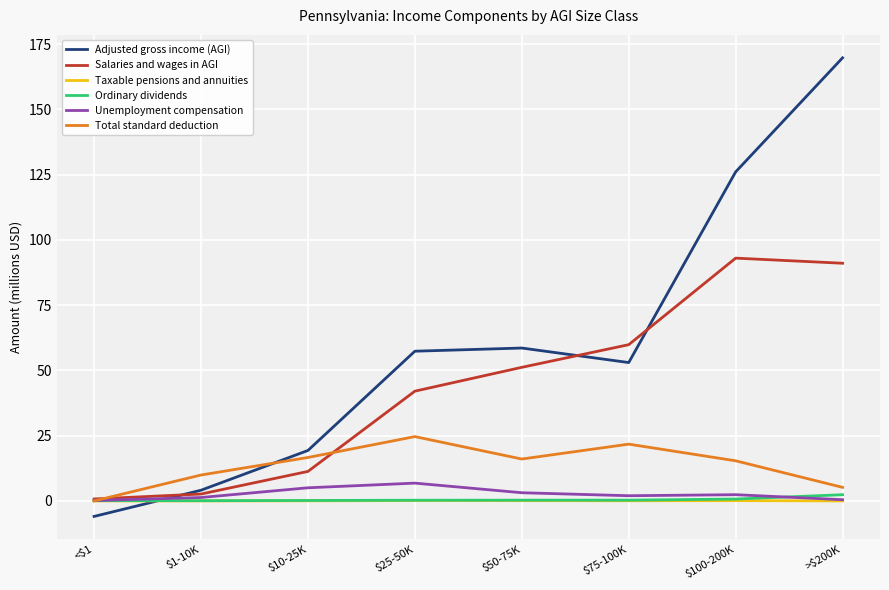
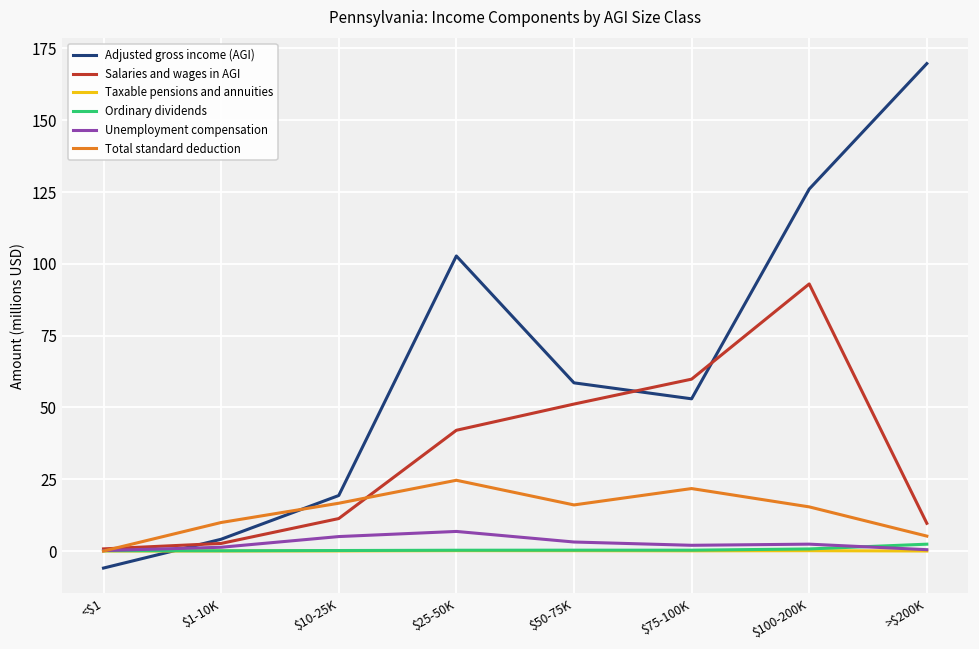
Adjusted gross income (AGI), $25-50K: 57 -> 103
Salaries and wages in AGI, >$200K: 91 -> 10
